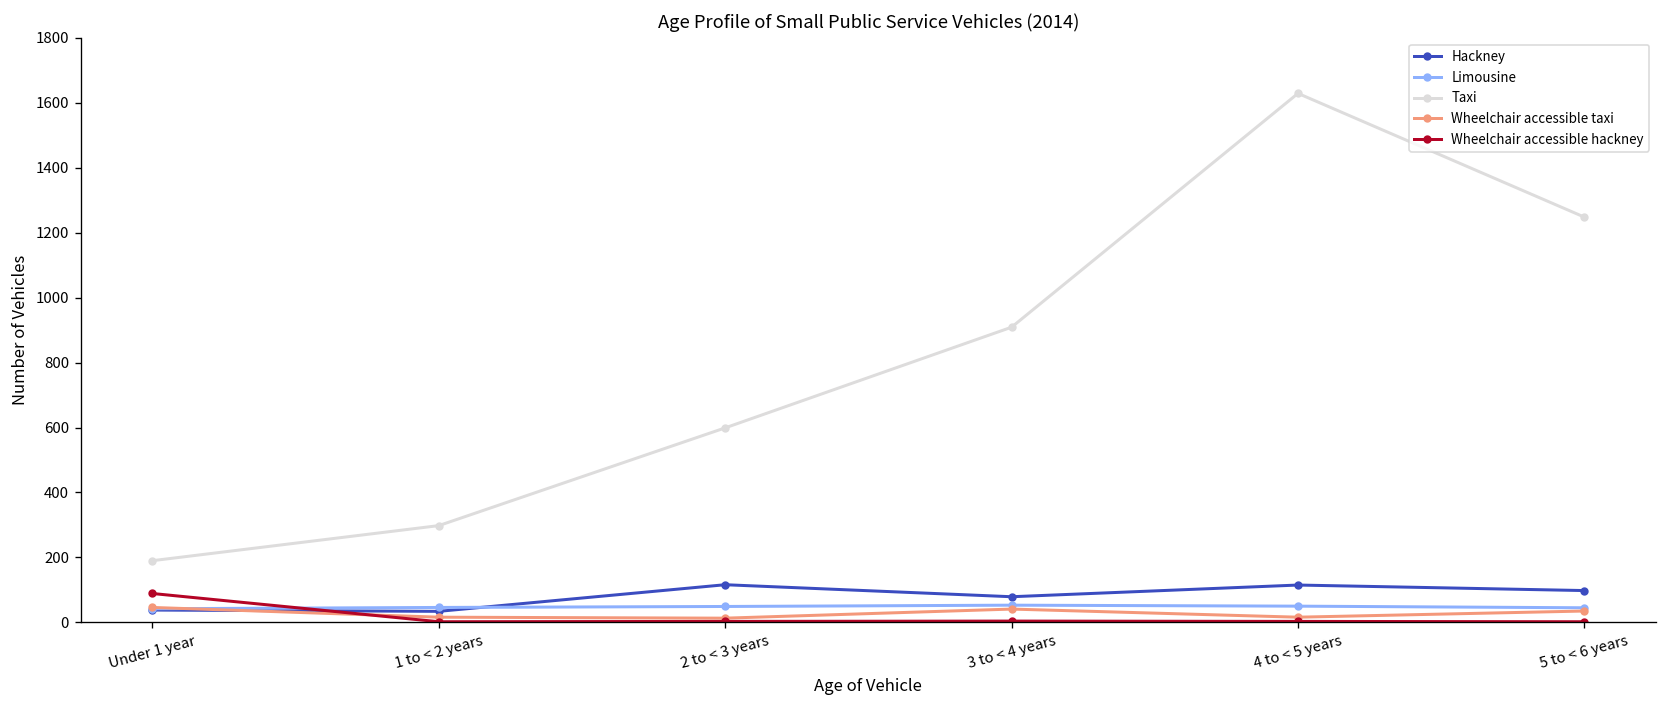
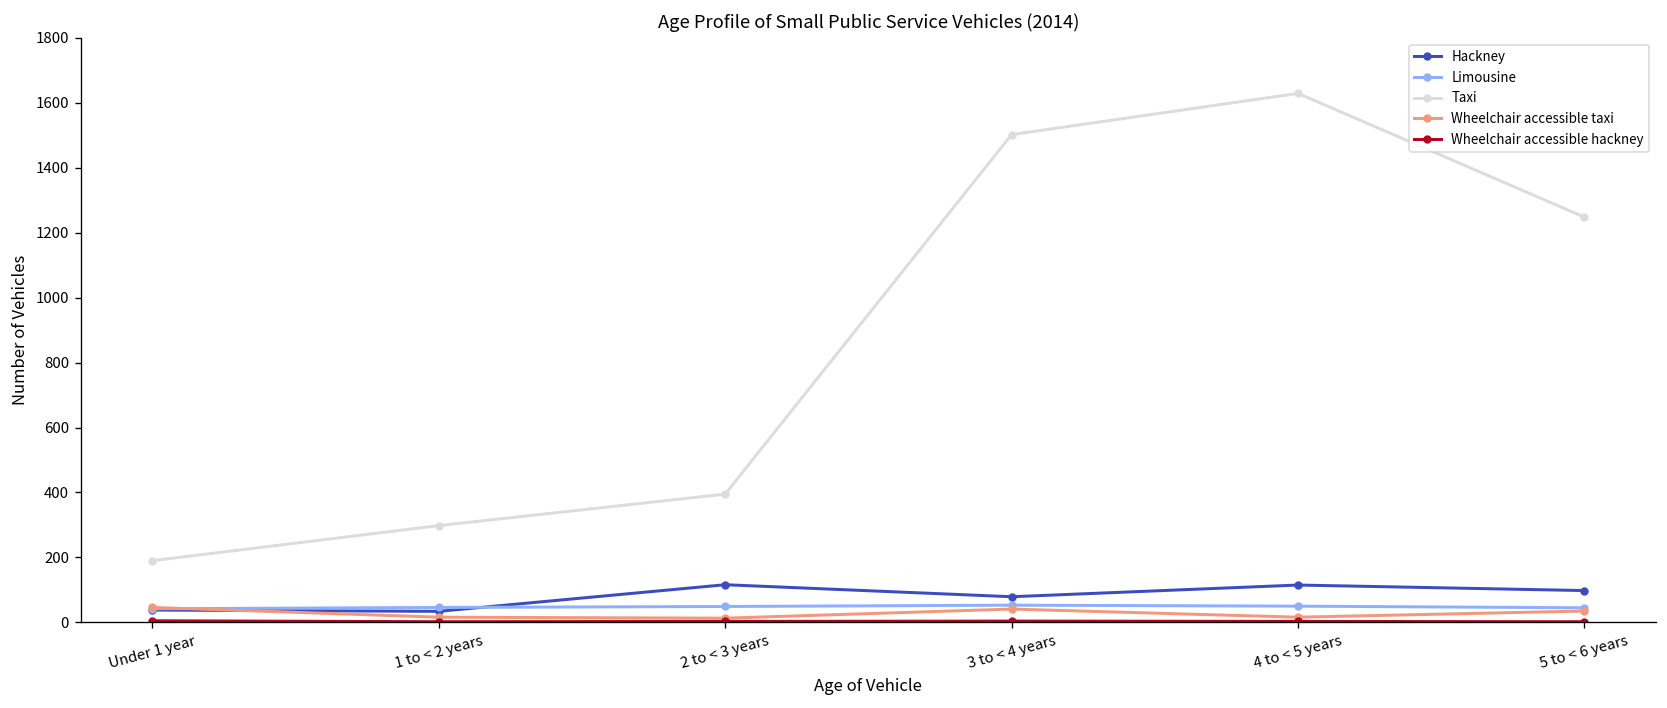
Wheelchair accessible hackney, Under 1 year: 90 -> 10
Taxi, 2 to < 3 years: 600 -> 400
Taxi, 3 to < 4 years: 910 -> 1500
